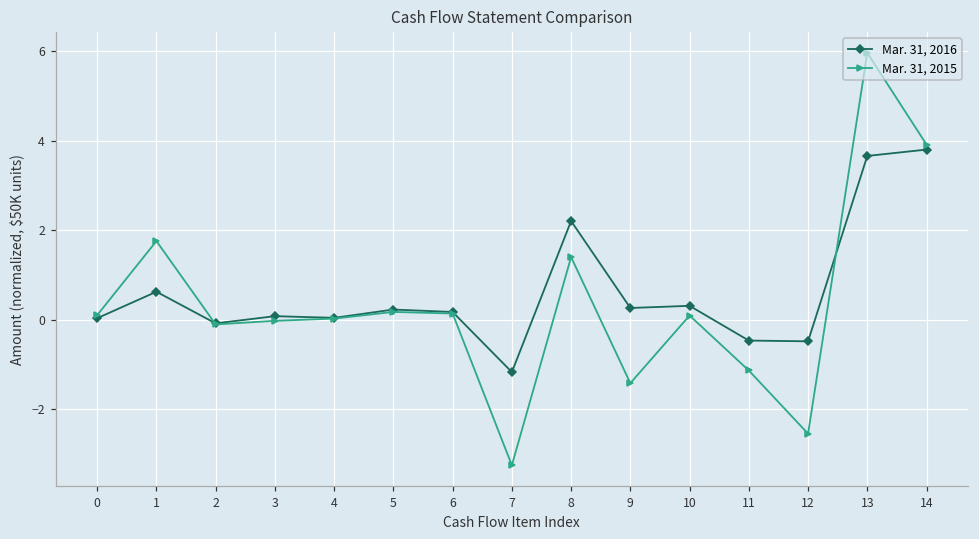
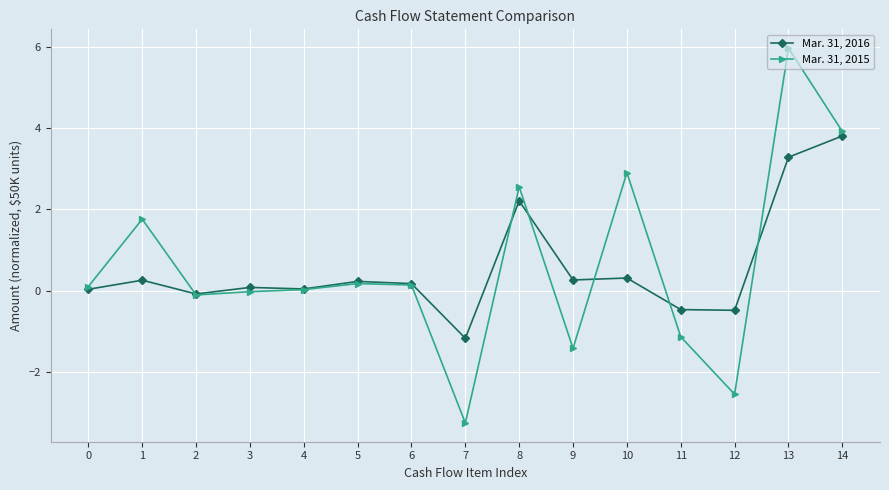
Mar. 31, 2016, 1: 0.6 -> 0.3
Mar. 31, 2015, 8: 1.4 -> 2.6
Mar. 31, 2015, 10: 0.1 -> 2.9
Mar. 31, 2016, 13: 3.7 -> 3.3
